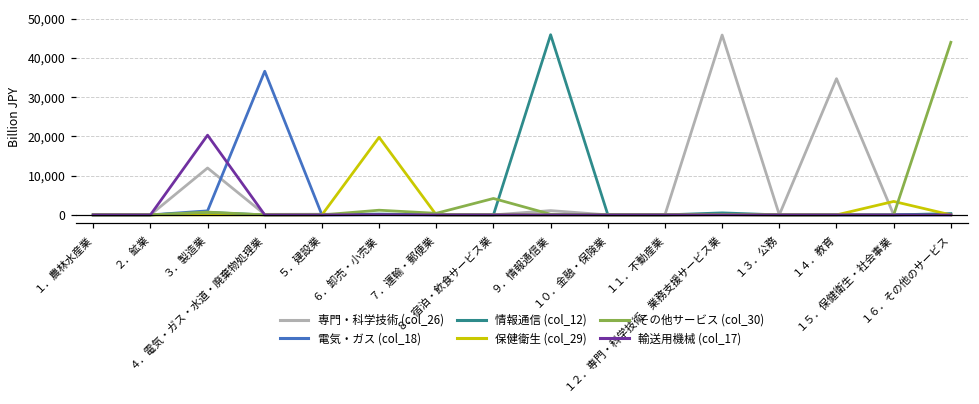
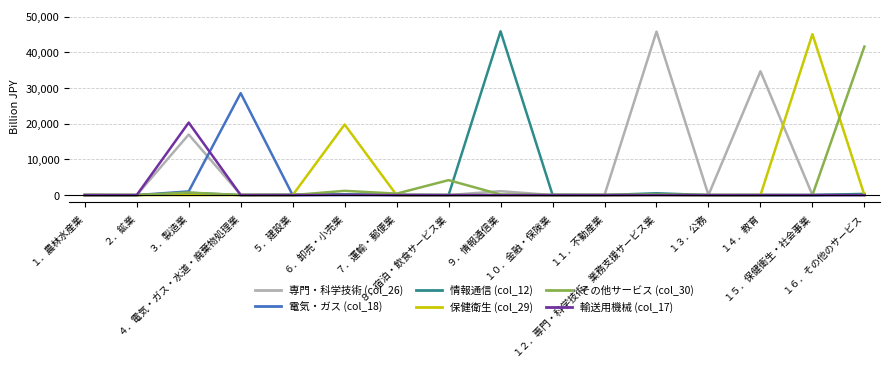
専門・科学技術 (col_26), ３．製造業: 12,000 -> 17,000
電気・ガス (col_18), ４．電気・ガス・水道・廃棄物処理業: 37,000 -> 29,000
保健衛生 (col_29), １５．保健衛生・社会事業: 3,000 -> 45,000
その他サービス (col_30), １６．その他のサービス: 44,000 -> 42,000
